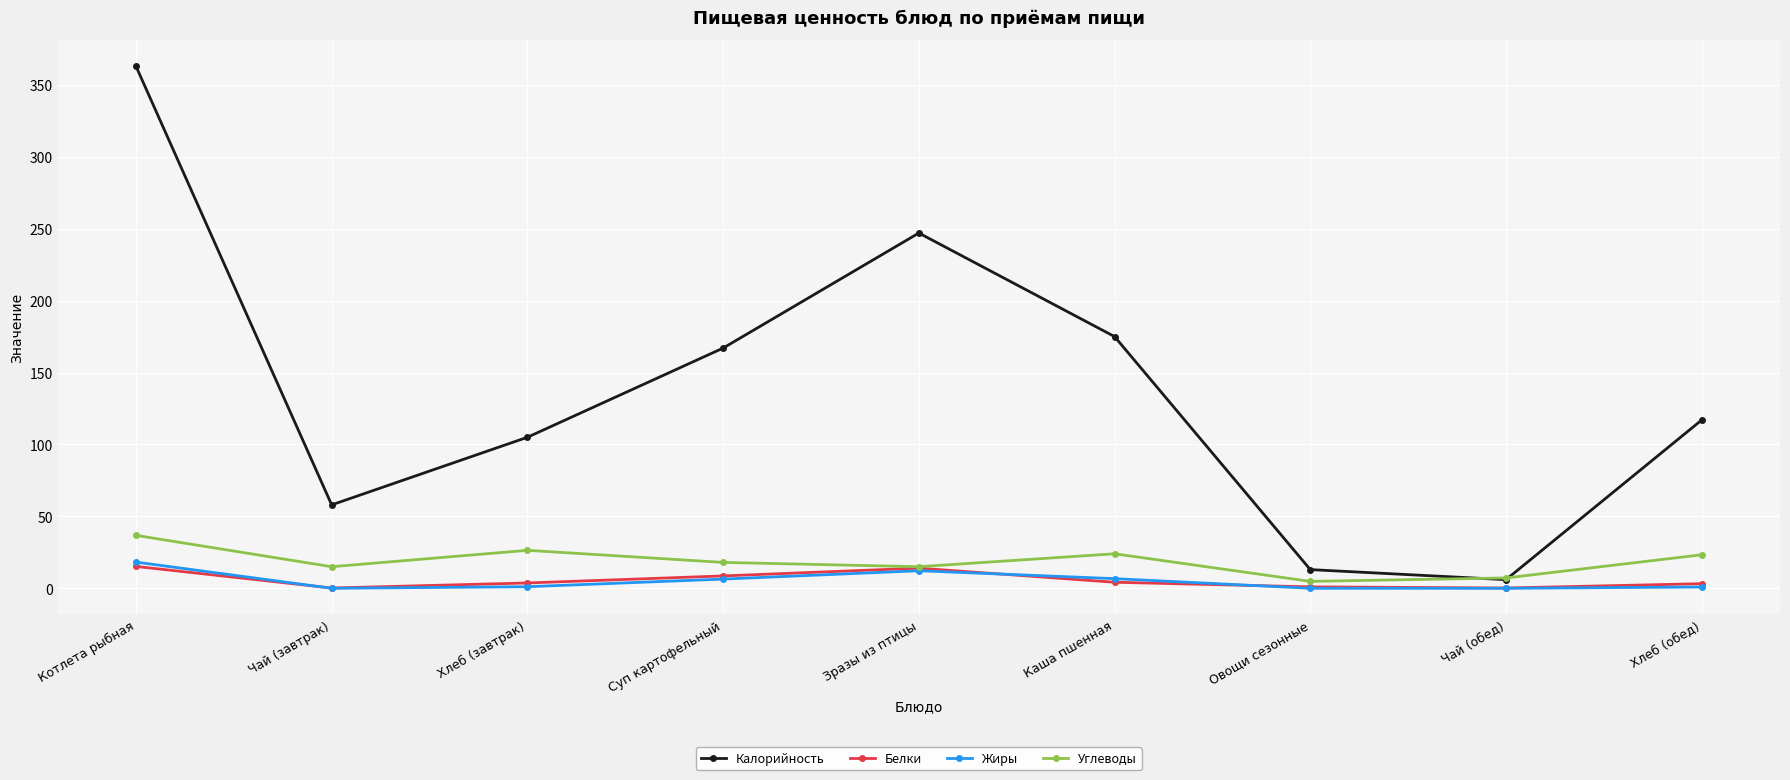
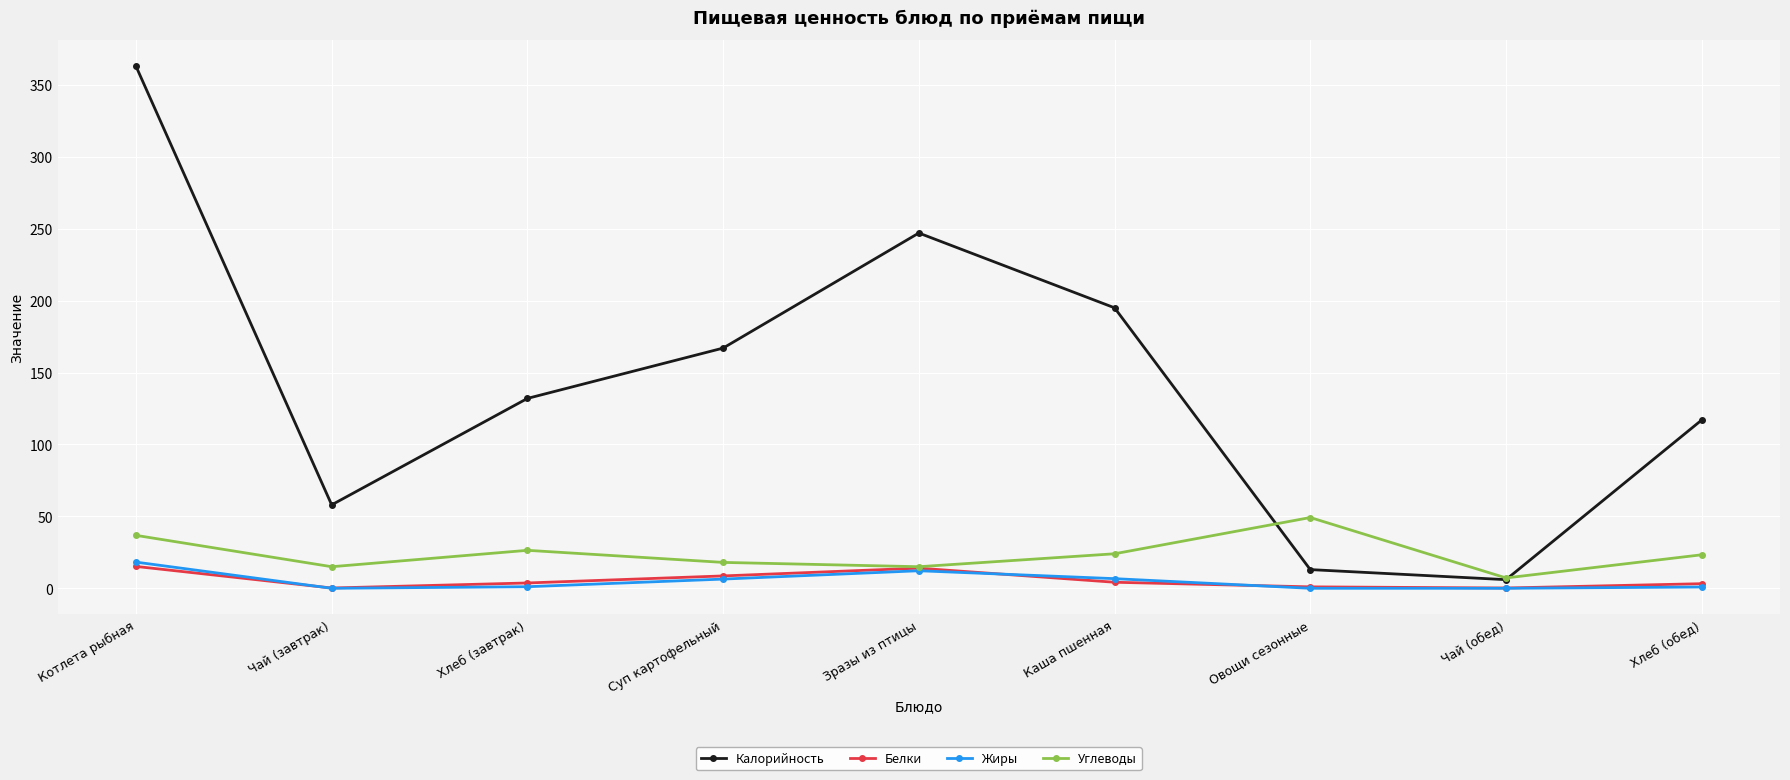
Калорийность, Хлеб (завтрак): 105 -> 132
Калорийность, Каша пшенная: 175 -> 195
Углеводы, Овощи сезонные: 5 -> 49
